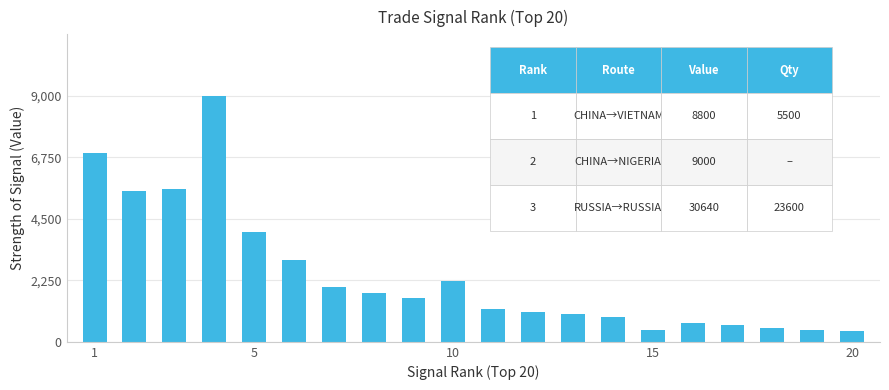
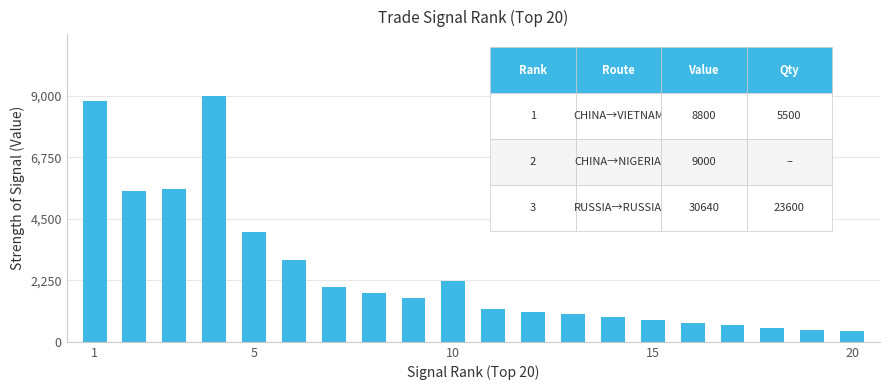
1: 6,900 -> 8,800
15: 400 -> 800
